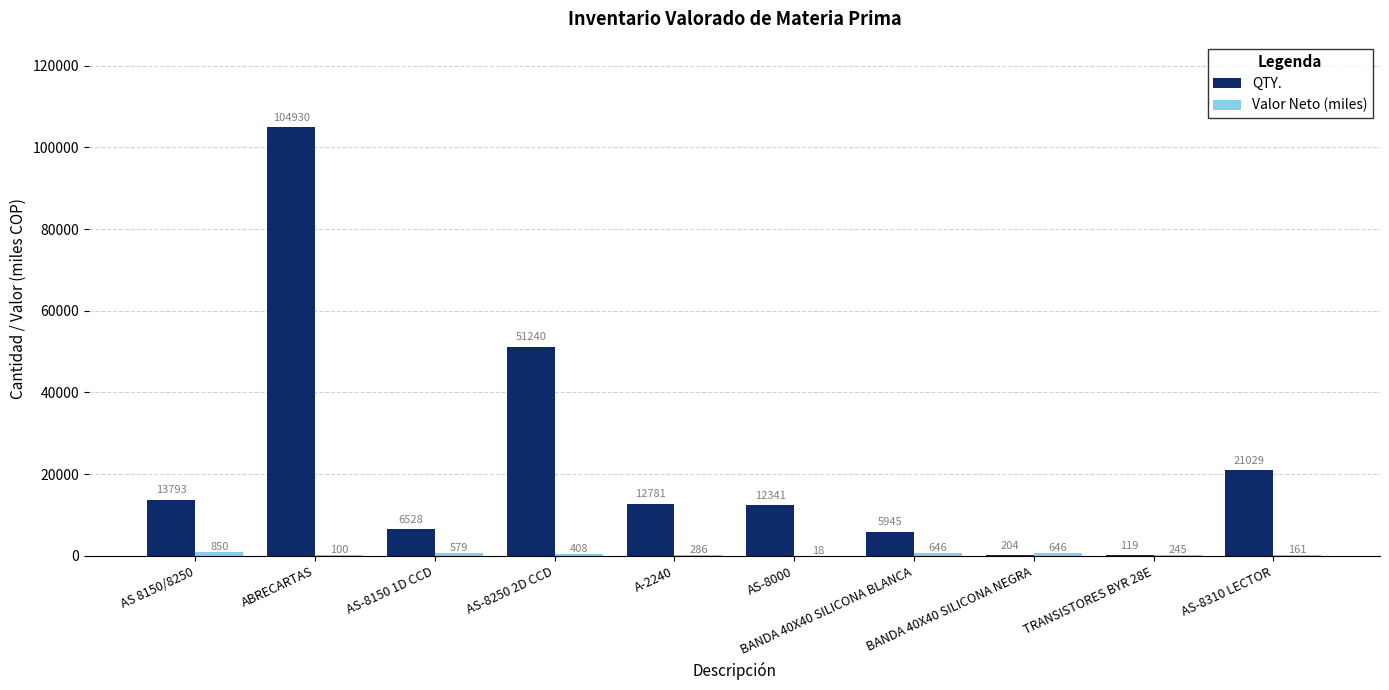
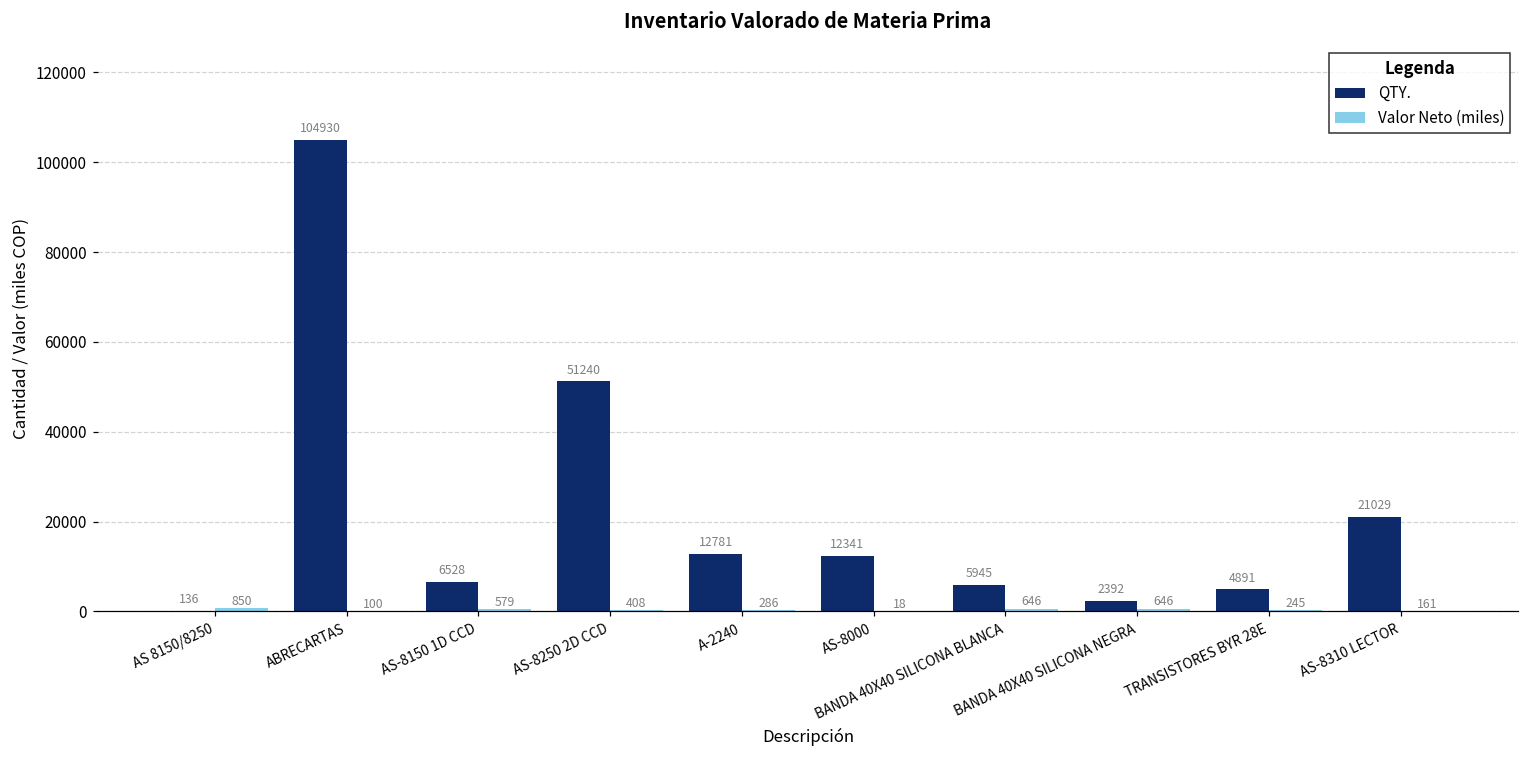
QTY., AS 8150/8250: 13793 -> 136
QTY., BANDA 40X40 SILICONA NEGRA: 204 -> 2392
QTY., TRANSISTORES BYR 28E: 119 -> 4891
